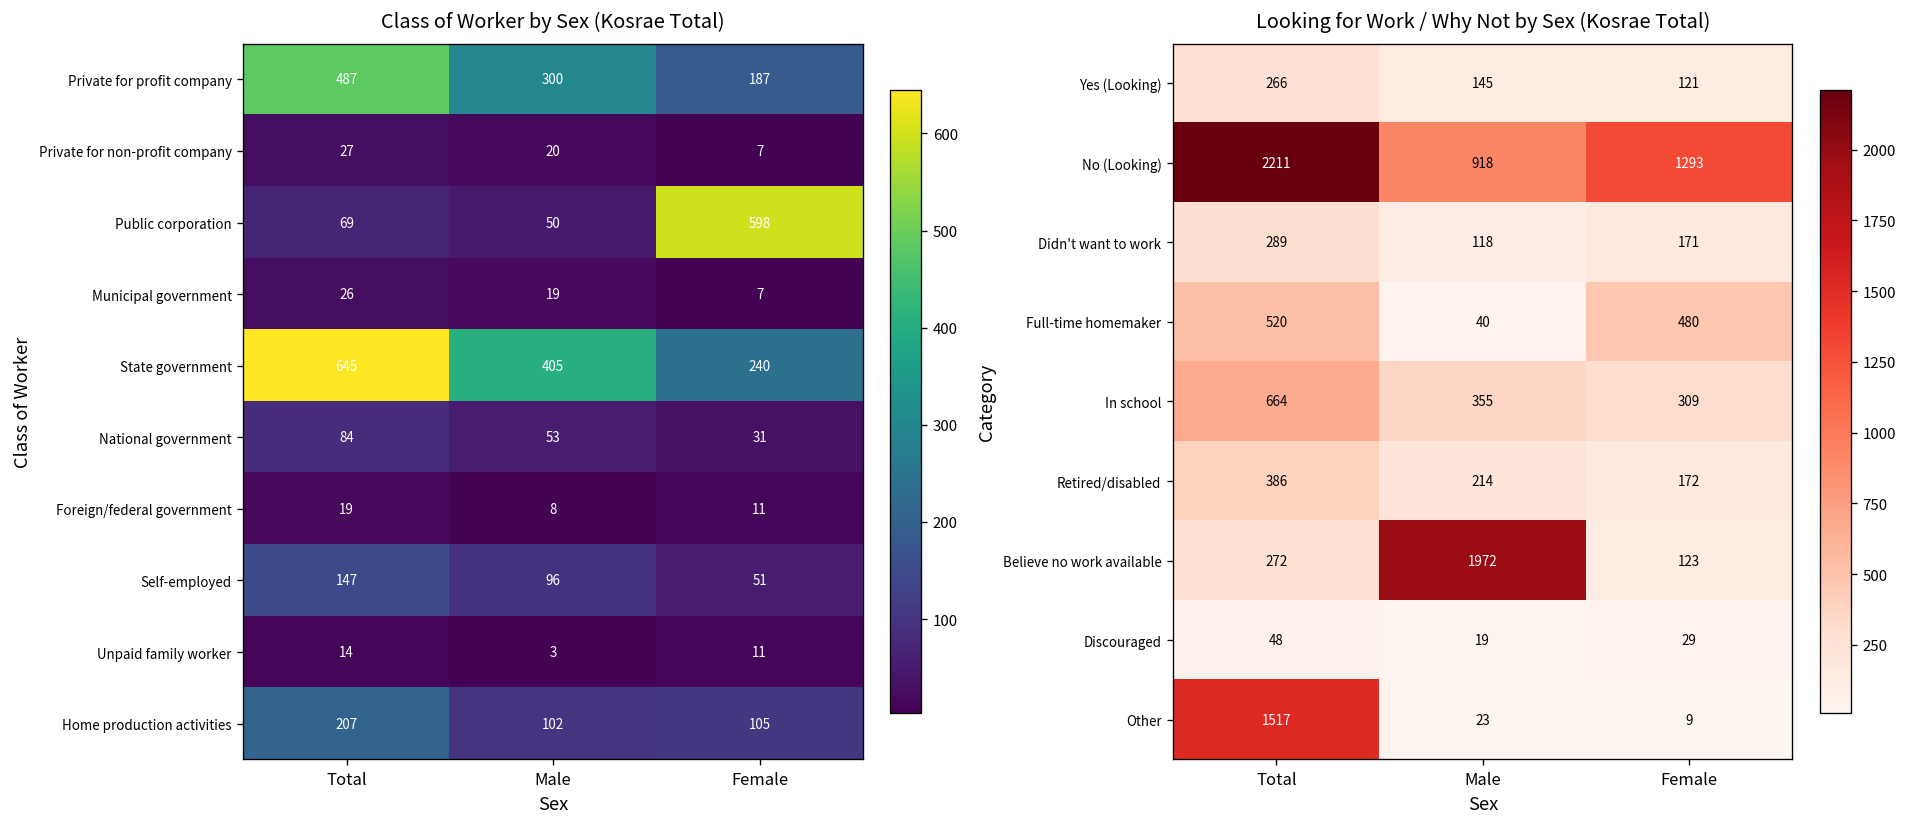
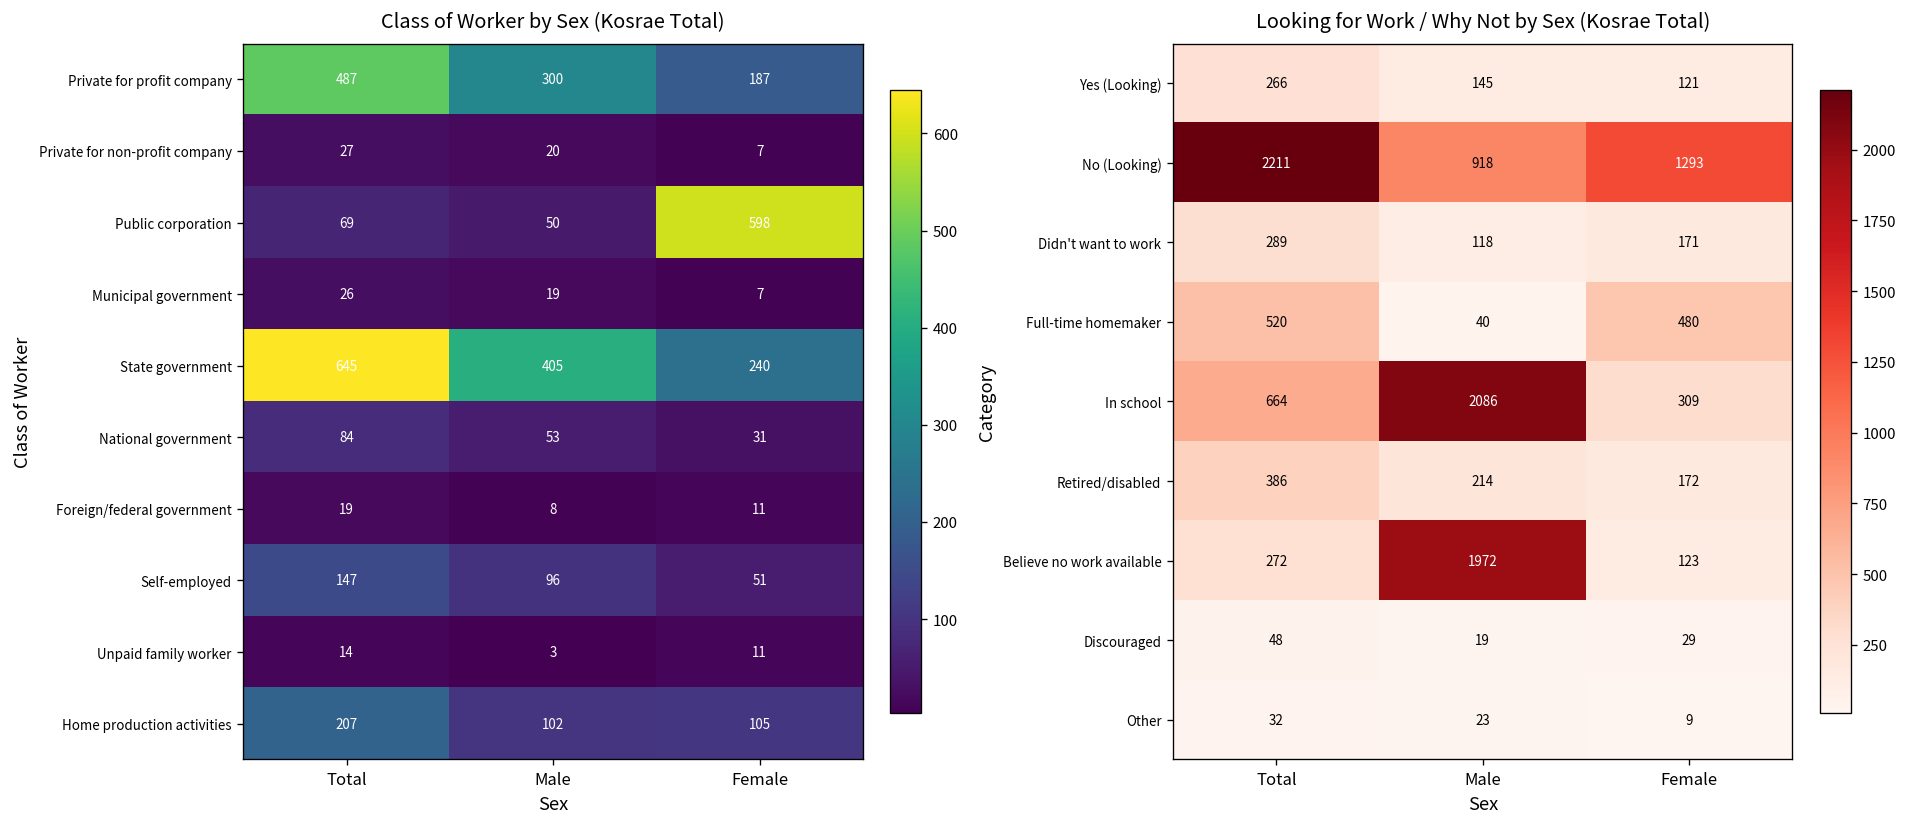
Looking for Work / Why Not by Sex (Kosrae Total), In school, Male: 355 -> 2086
Looking for Work / Why Not by Sex (Kosrae Total), Other, Total: 1517 -> 32
